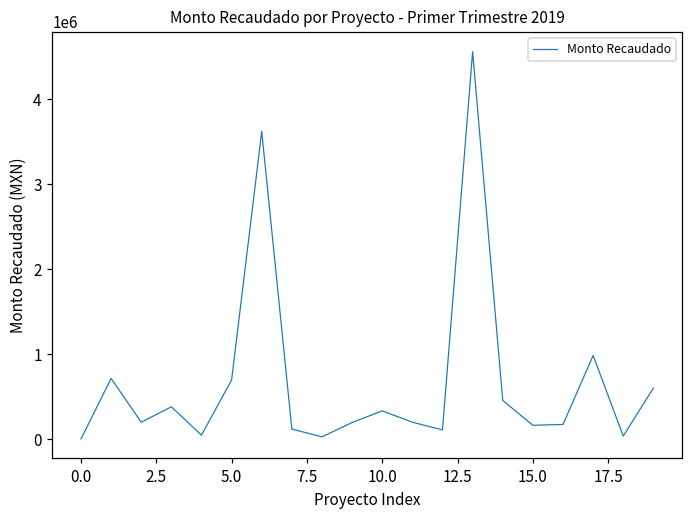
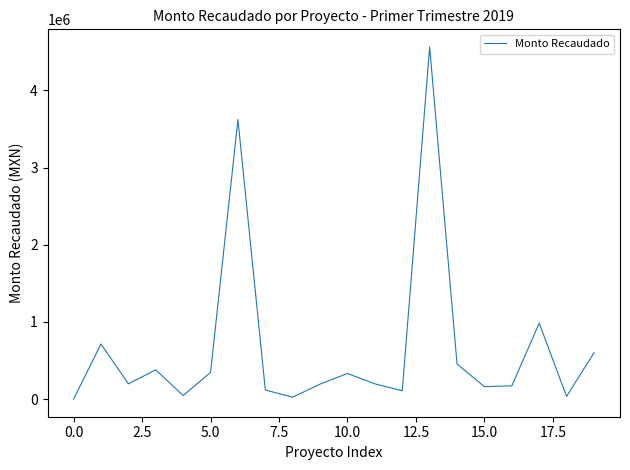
5.0: 700000 -> 300000
